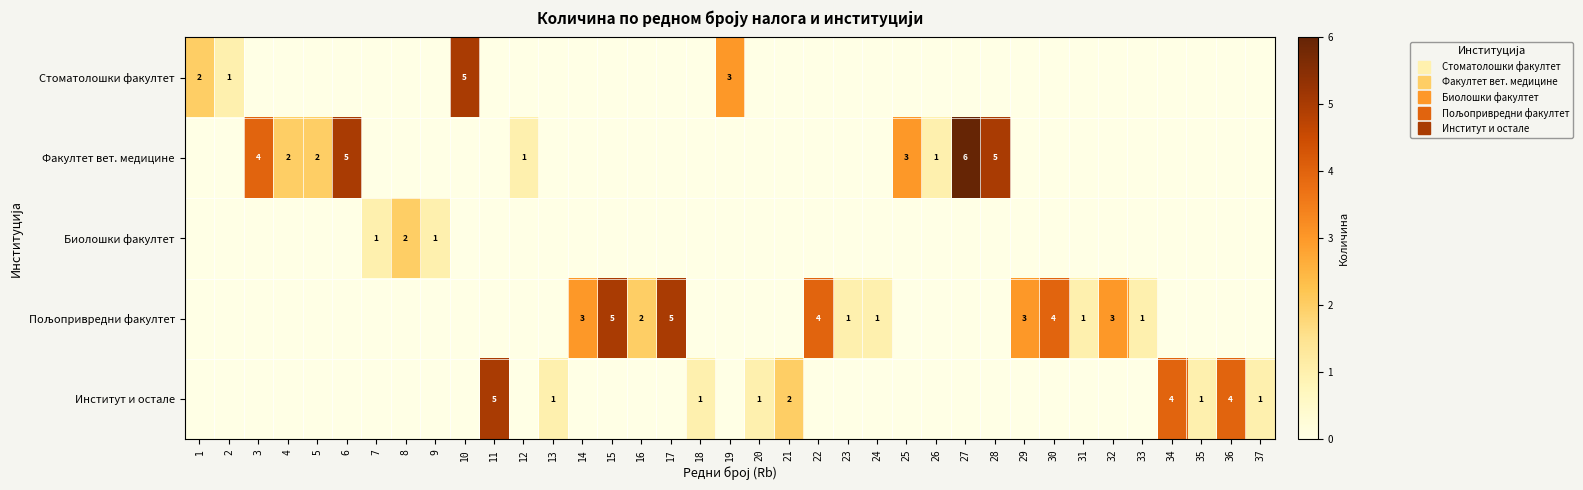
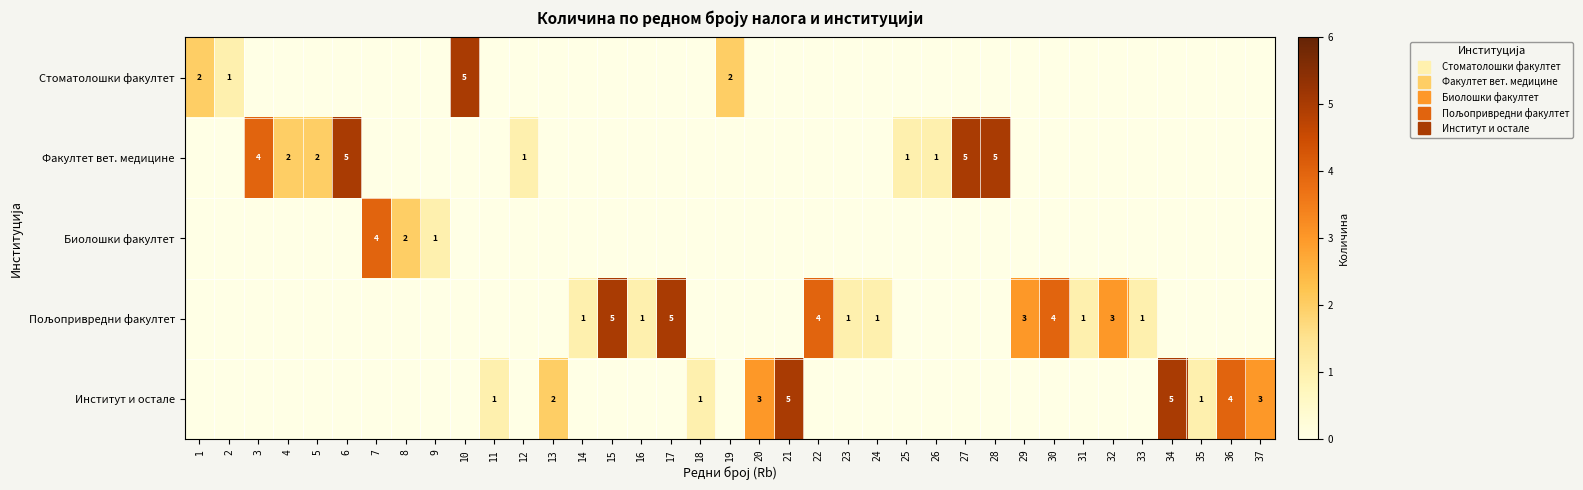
Стоматолошки факултет, 19: 3 -> 2
Факултет вет. медицине, 25: 3 -> 1
Факултет вет. медицине, 27: 6 -> 5
Биолошки факултет, 7: 1 -> 4
Пољопривредни факултет, 14: 3 -> 1
Пољопривредни факултет, 16: 2 -> 1
Институт и остале, 11: 5 -> 1
Институт и остале, 13: 1 -> 2
Институт и остале, 20: 1 -> 3
Институт и остале, 21: 2 -> 5
Институт и остале, 34: 4 -> 5
Институт и остале, 37: 1 -> 3
